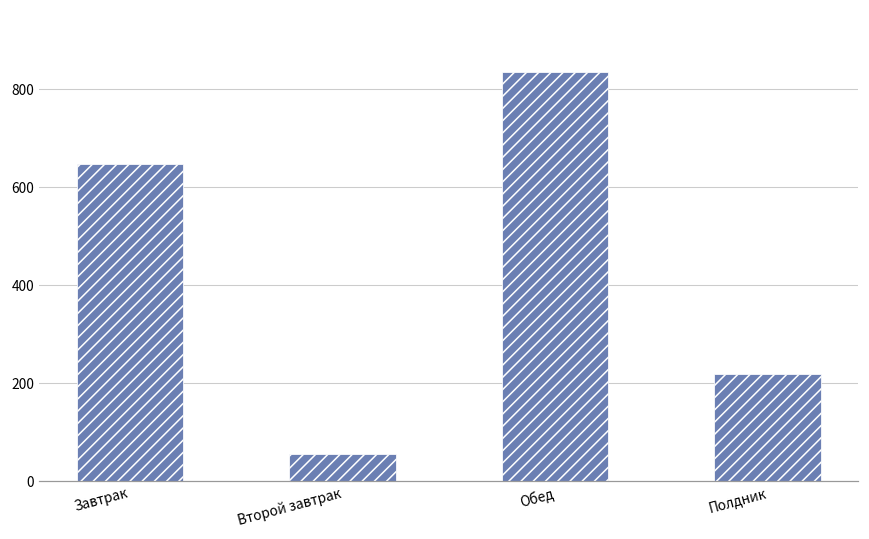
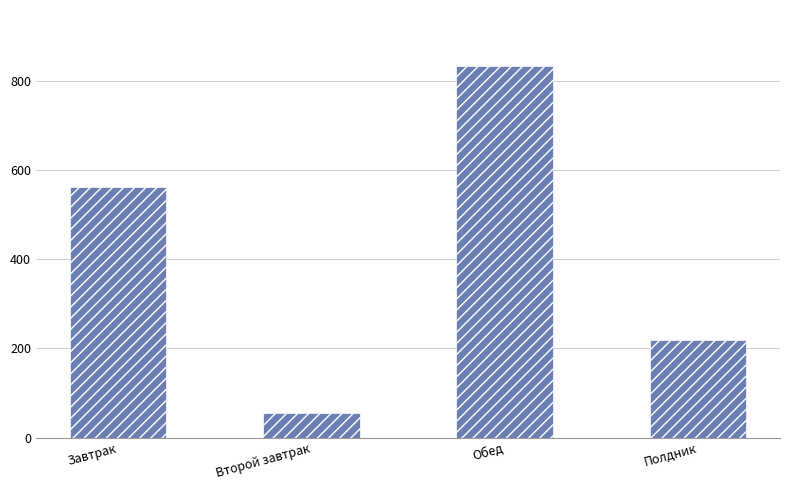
Завтрак: 650 -> 560
